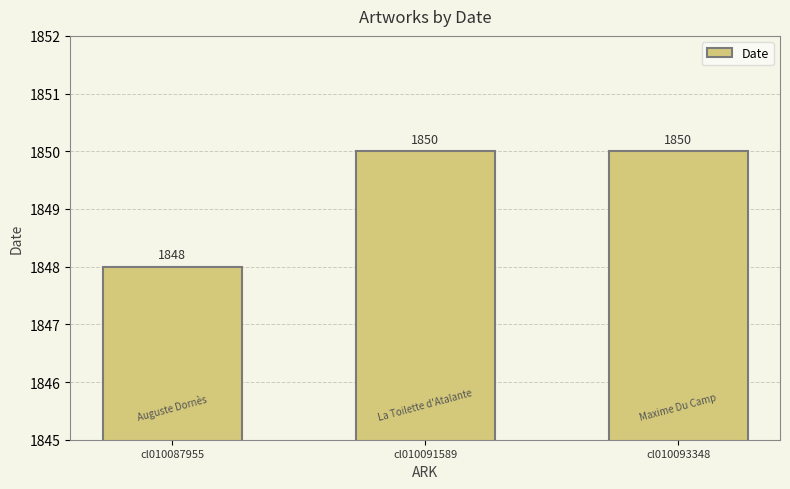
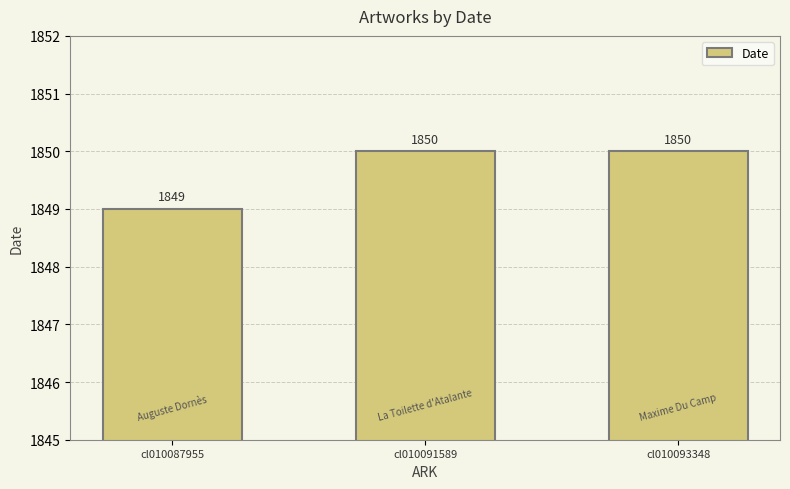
cl010087955: 1848 -> 1849
